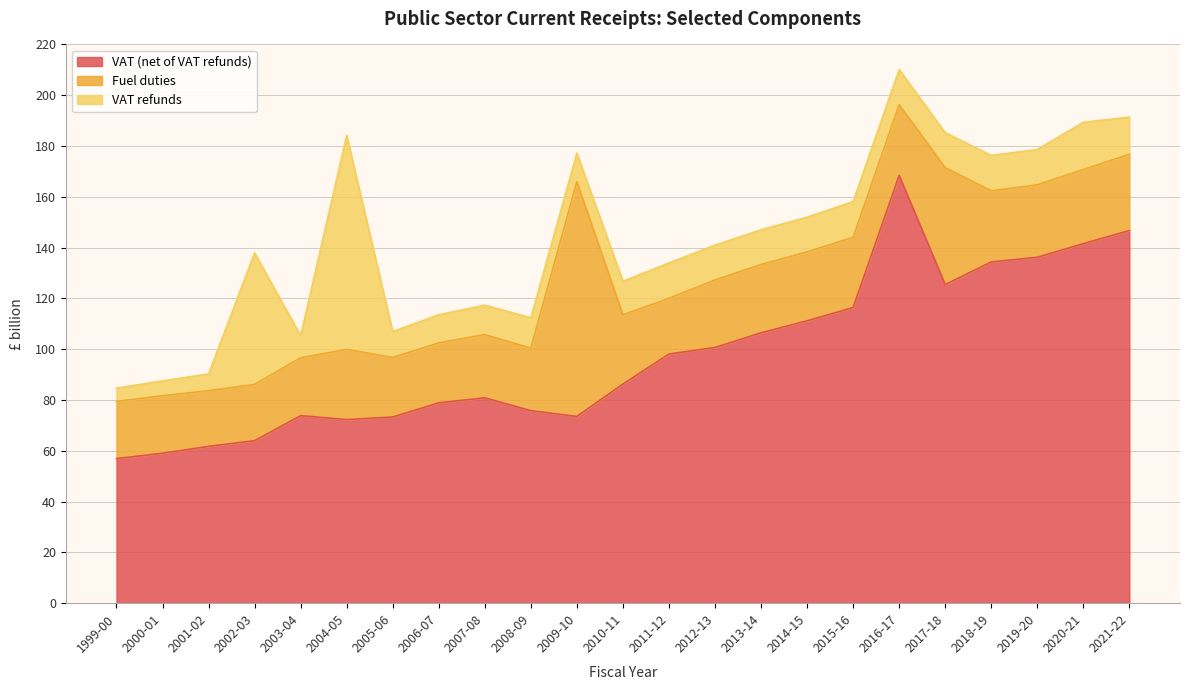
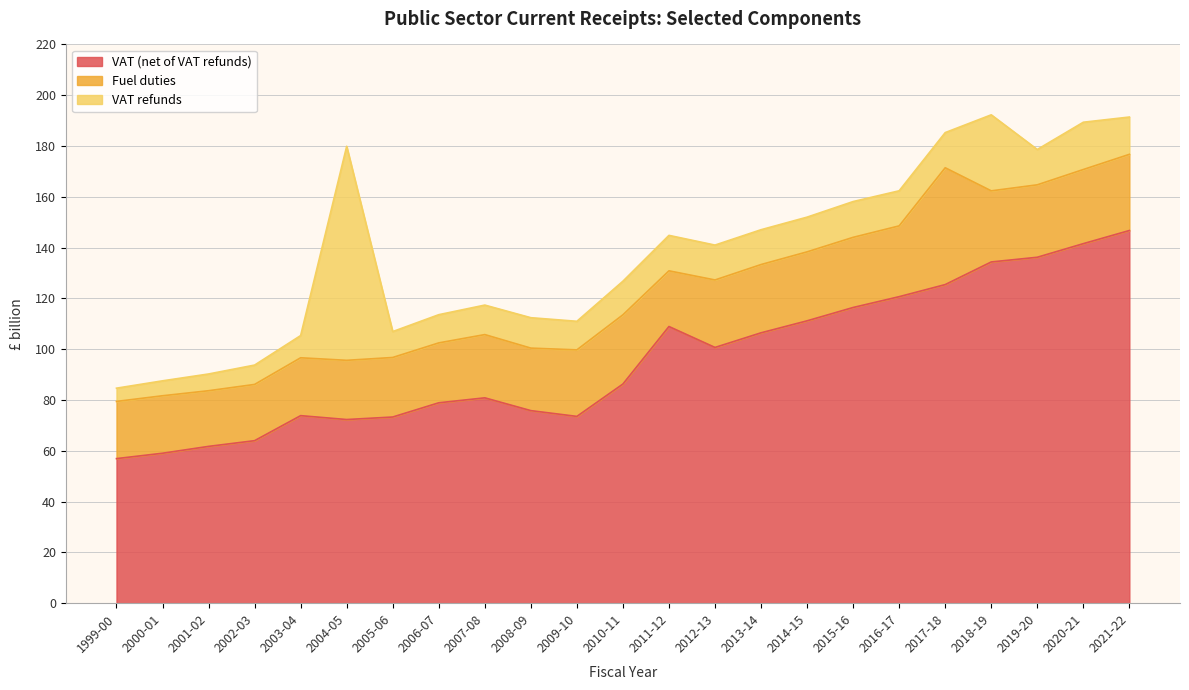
VAT refunds, 2002-03: 52 -> 8
Fuel duties, 2004-05: 28 -> 23
Fuel duties, 2009-10: 92 -> 26
VAT (net of VAT refunds), 2011-12: 98 -> 109
VAT (net of VAT refunds), 2016-17: 168 -> 121
VAT refunds, 2018-19: 14 -> 30
